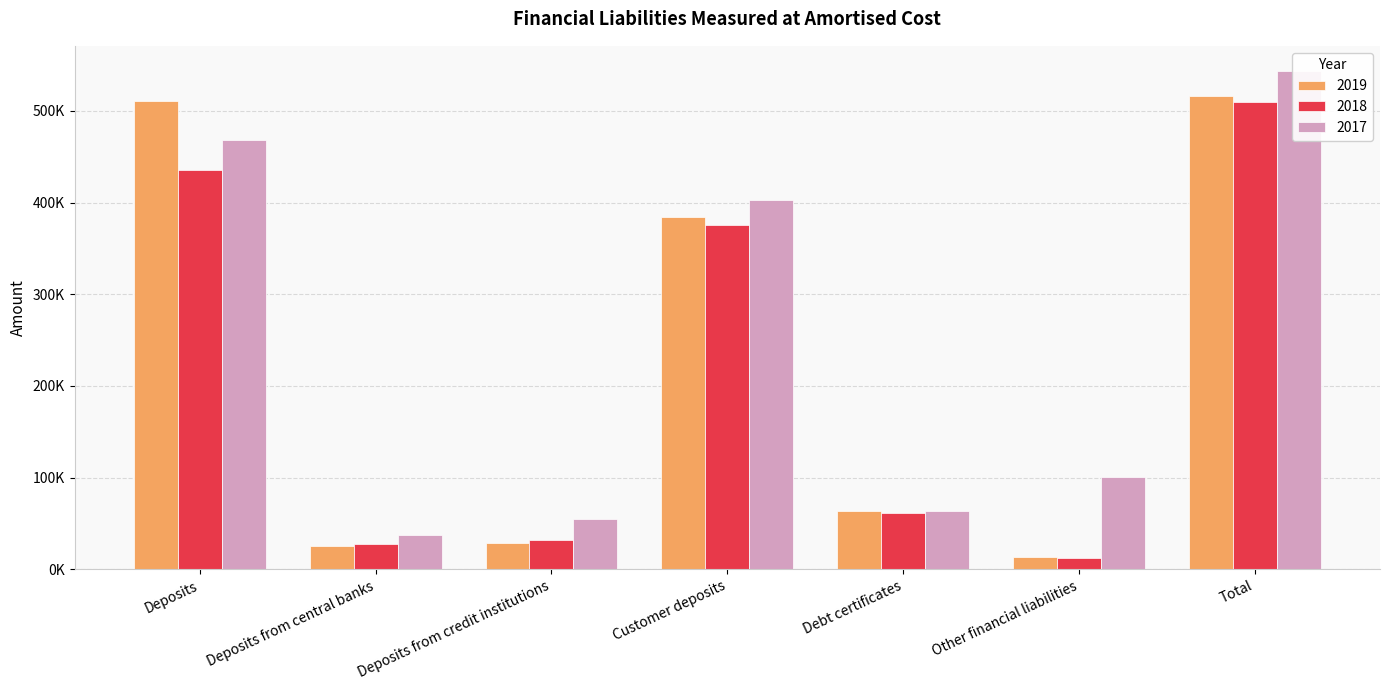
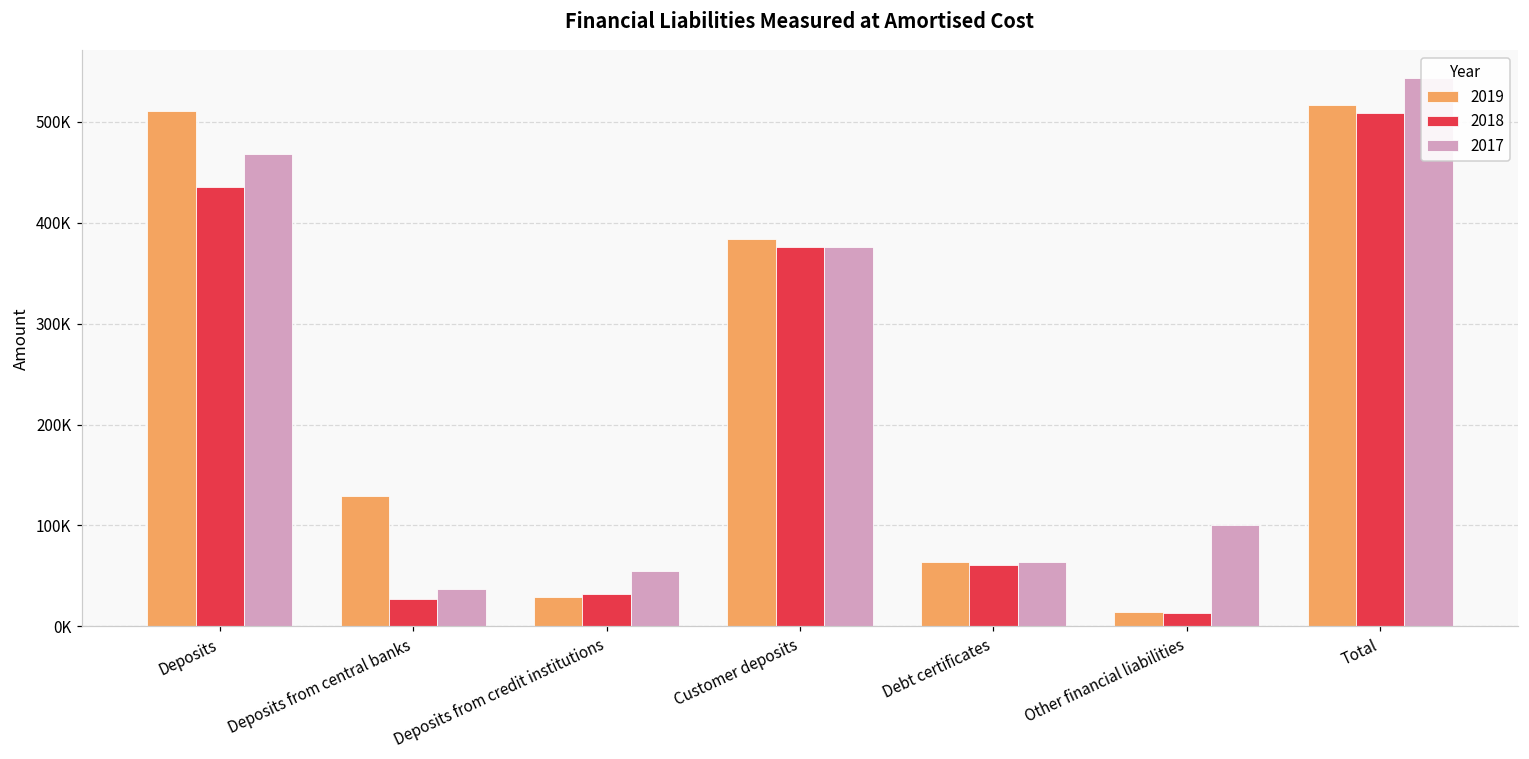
2019, Deposits from central banks: 30000 -> 130000
2017, Customer deposits: 400000 -> 380000
